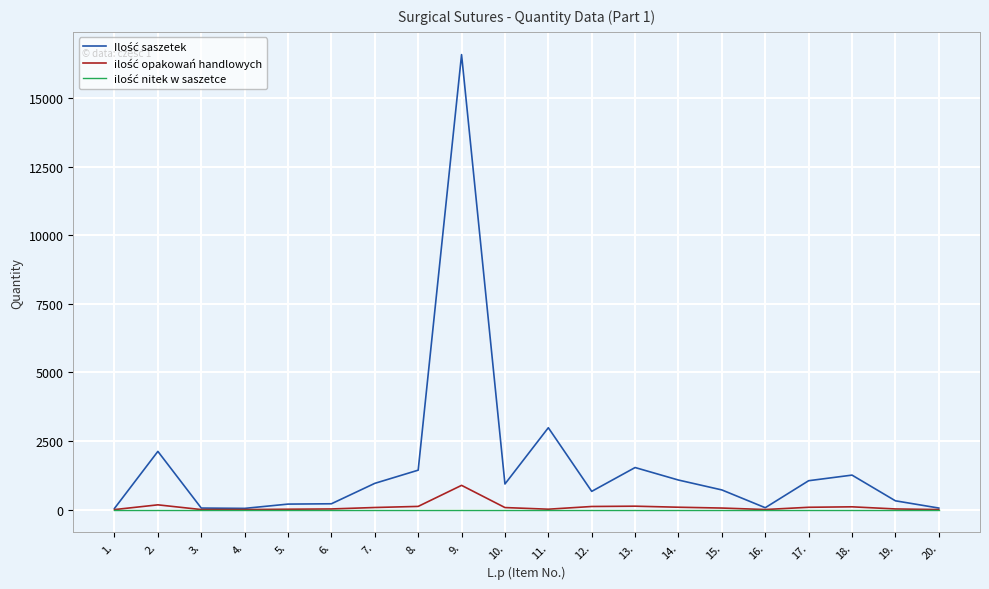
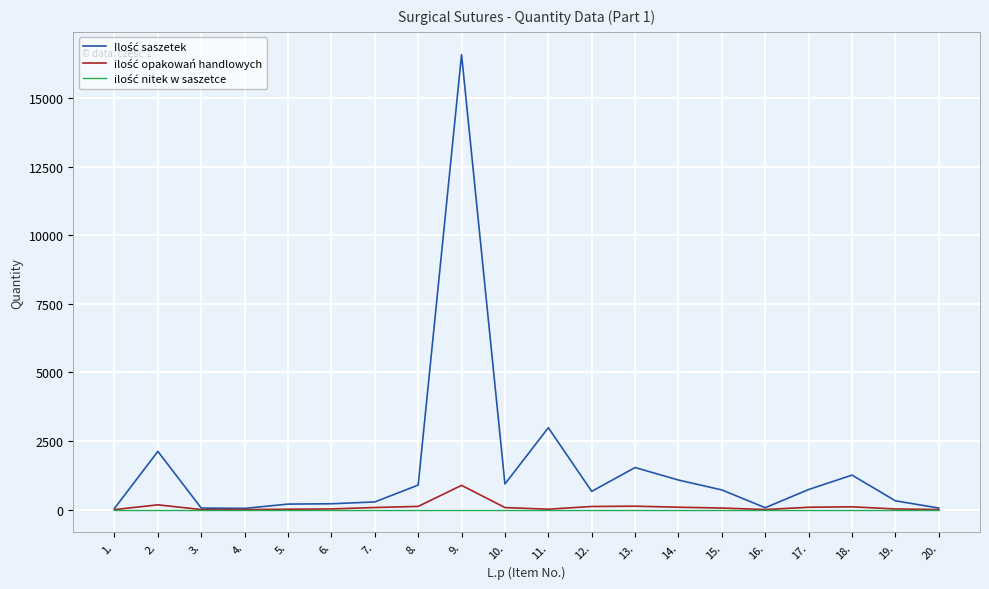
Ilość saszetek, 7.: 1000 -> 300
Ilość saszetek, 8.: 1400 -> 900
Ilość saszetek, 17.: 1100 -> 700
